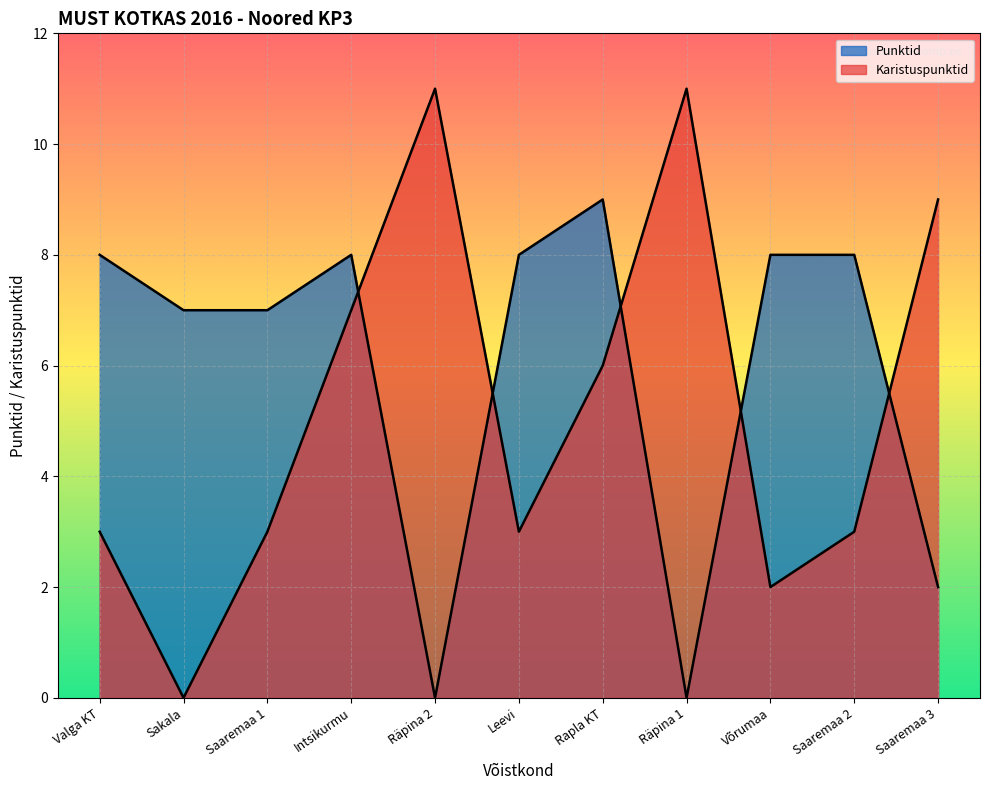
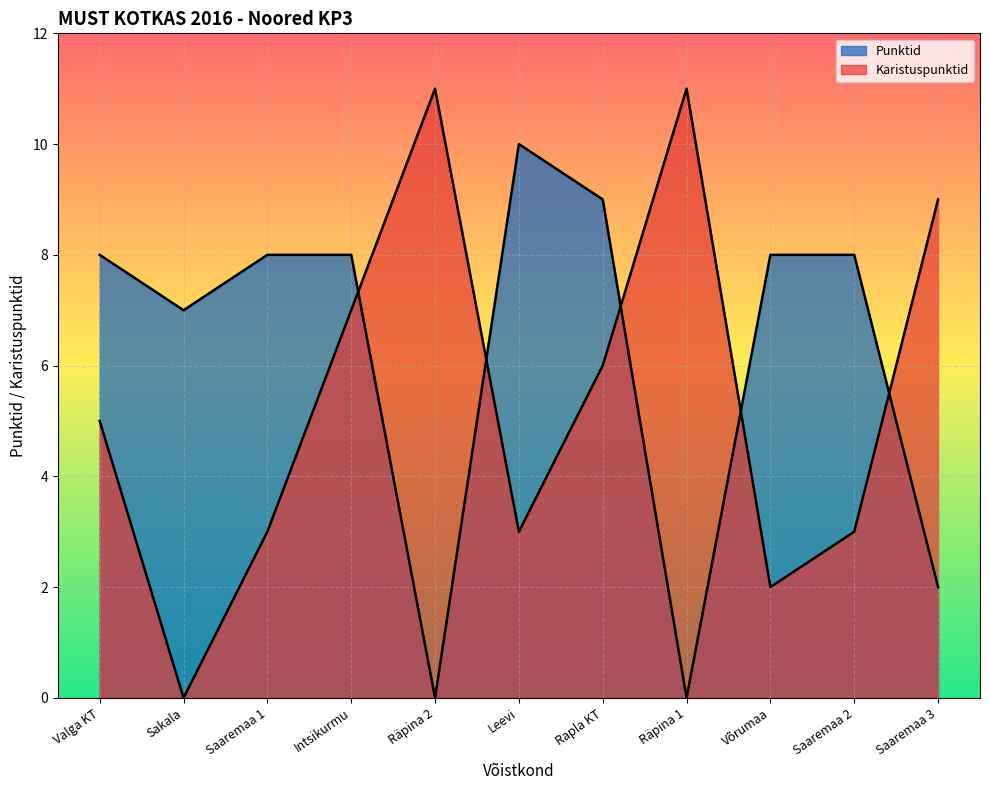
Karistuspunktid, Valga KT: 3 -> 5
Punktid, Saaremaa 1: 7 -> 8
Punktid, Leevi: 8 -> 10
